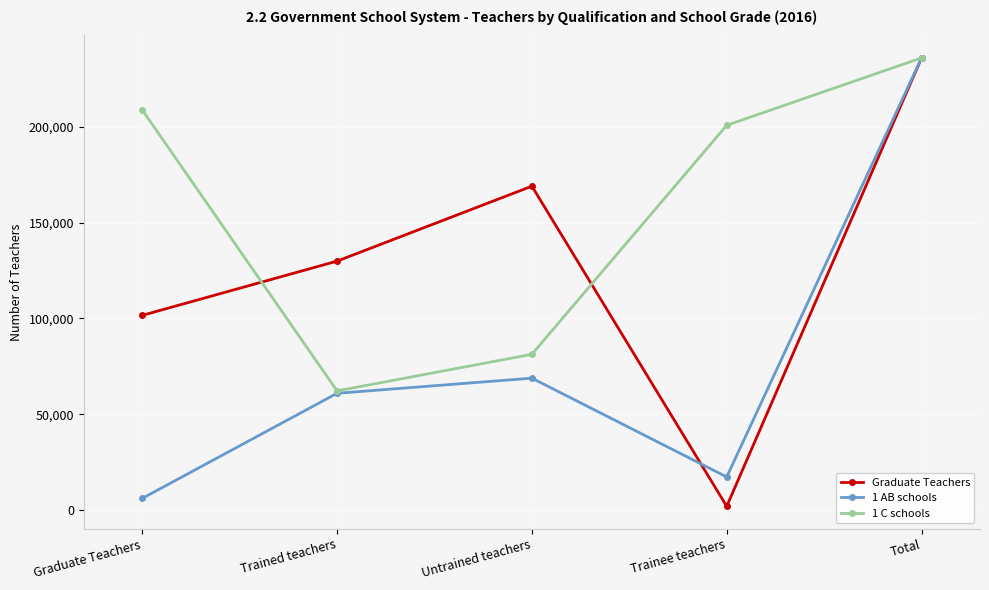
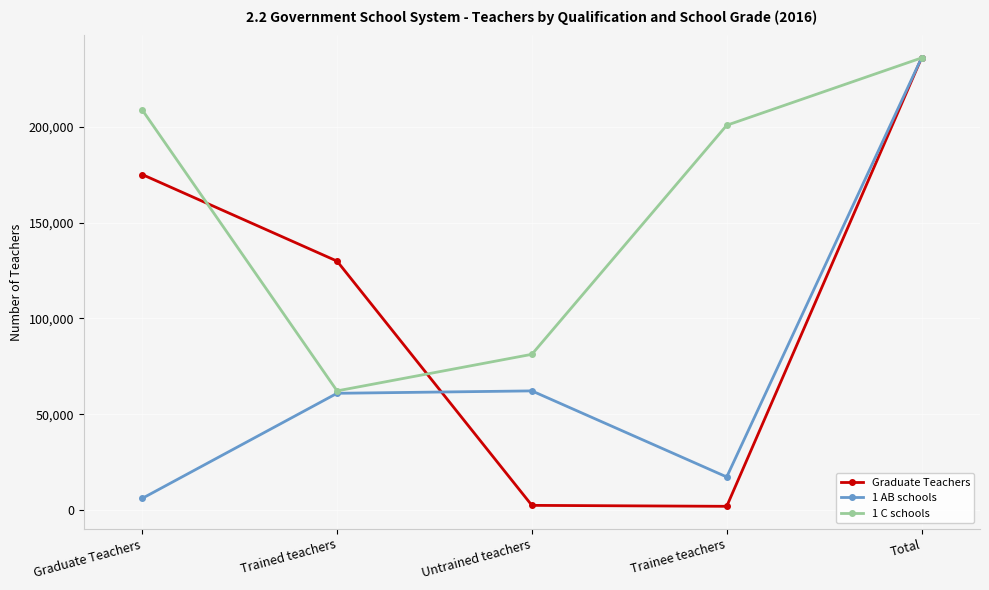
Graduate Teachers, Graduate Teachers: 102,000 -> 175,000
Graduate Teachers, Untrained teachers: 169,000 -> 2,000
1 AB schools, Untrained teachers: 69,000 -> 62,000
